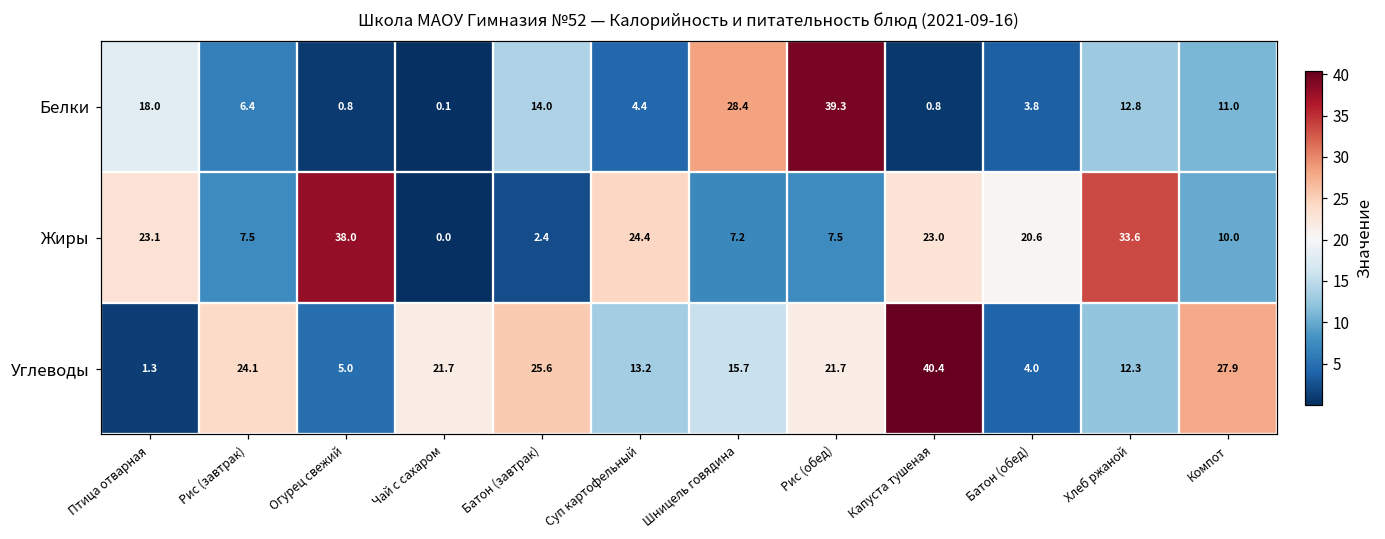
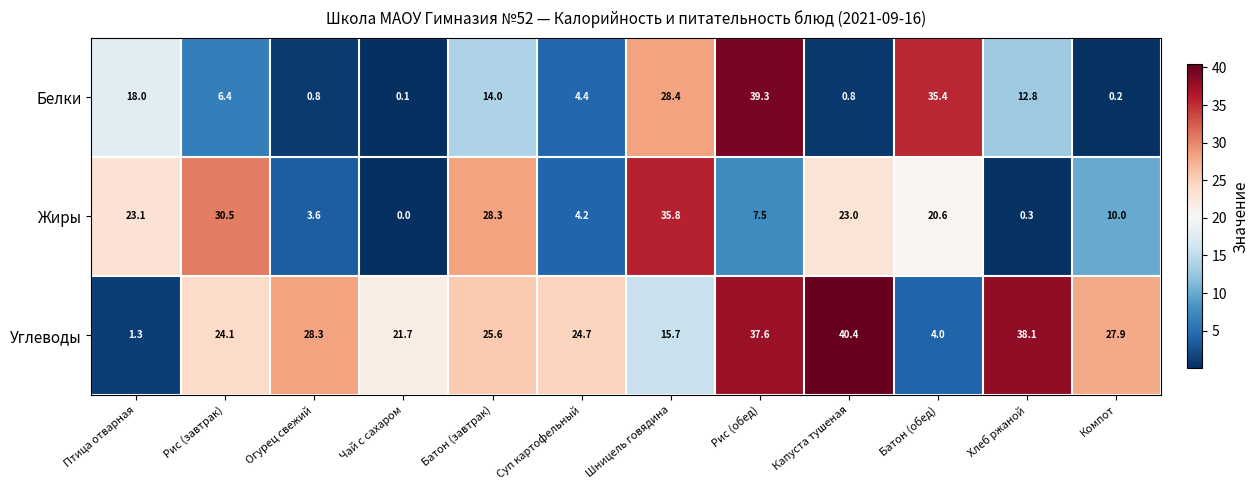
Белки, Батон (обед): 3.8 -> 35.4
Белки, Компот: 11.0 -> 0.2
Жиры, Рис (завтрак): 7.5 -> 30.5
Жиры, Огурец свежий: 38.0 -> 3.6
Жиры, Батон (завтрак): 2.4 -> 28.3
Жиры, Суп картофельный: 24.4 -> 4.2
Жиры, Шницель говядина: 7.2 -> 35.8
Жиры, Хлеб ржаной: 33.6 -> 0.3
Углеводы, Огурец свежий: 5.0 -> 28.3
Углеводы, Суп картофельный: 13.2 -> 24.7
Углеводы, Рис (обед): 21.7 -> 37.6
Углеводы, Хлеб ржаной: 12.3 -> 38.1
